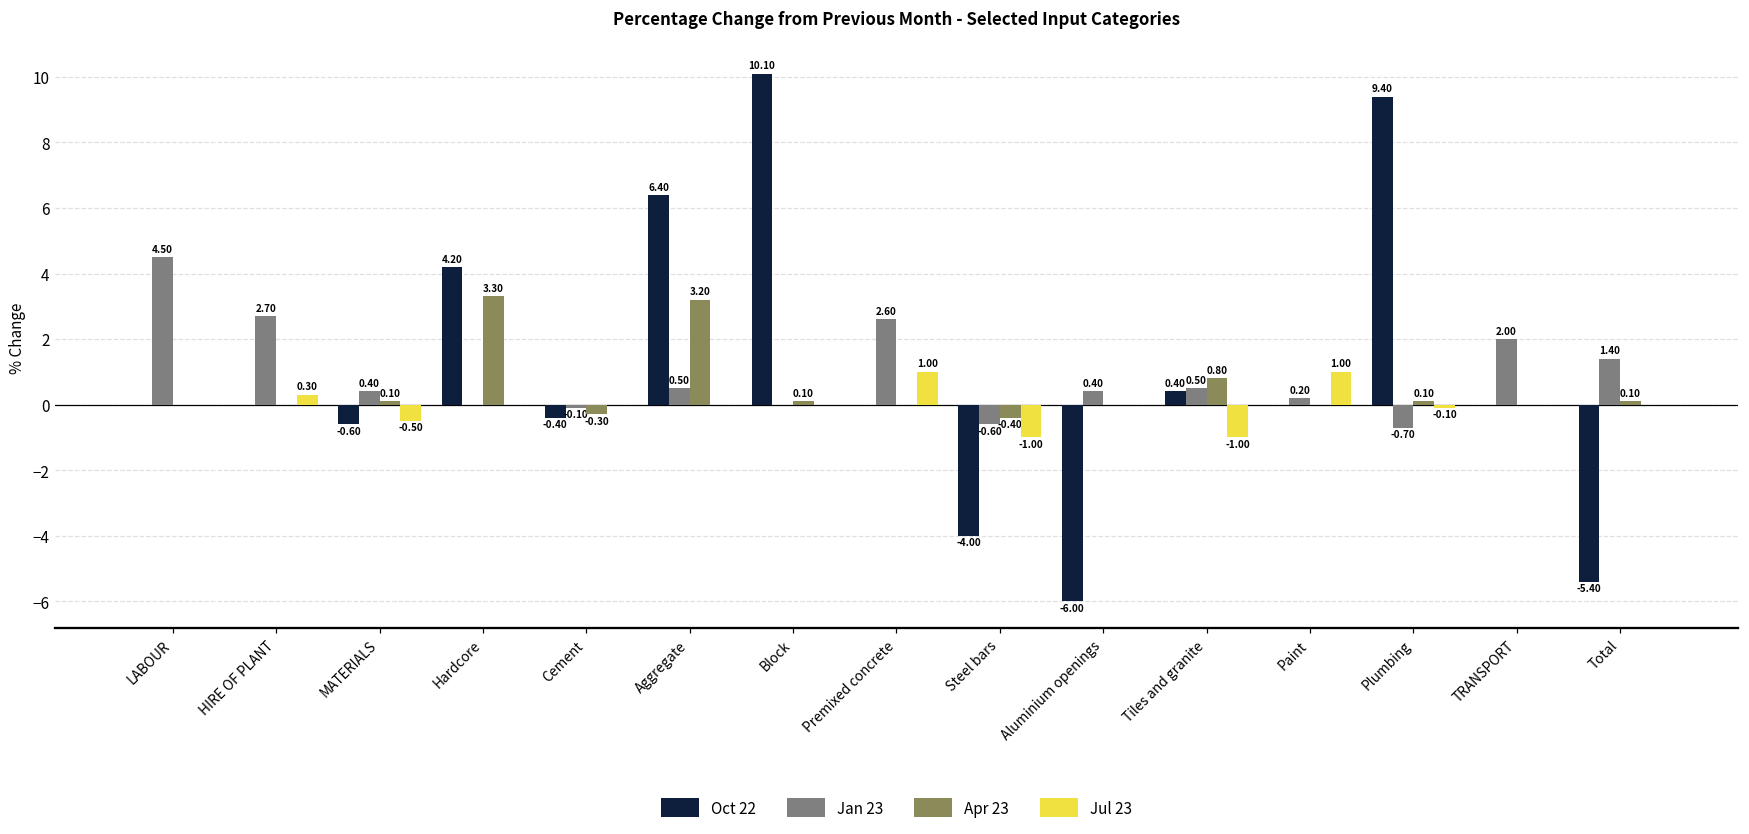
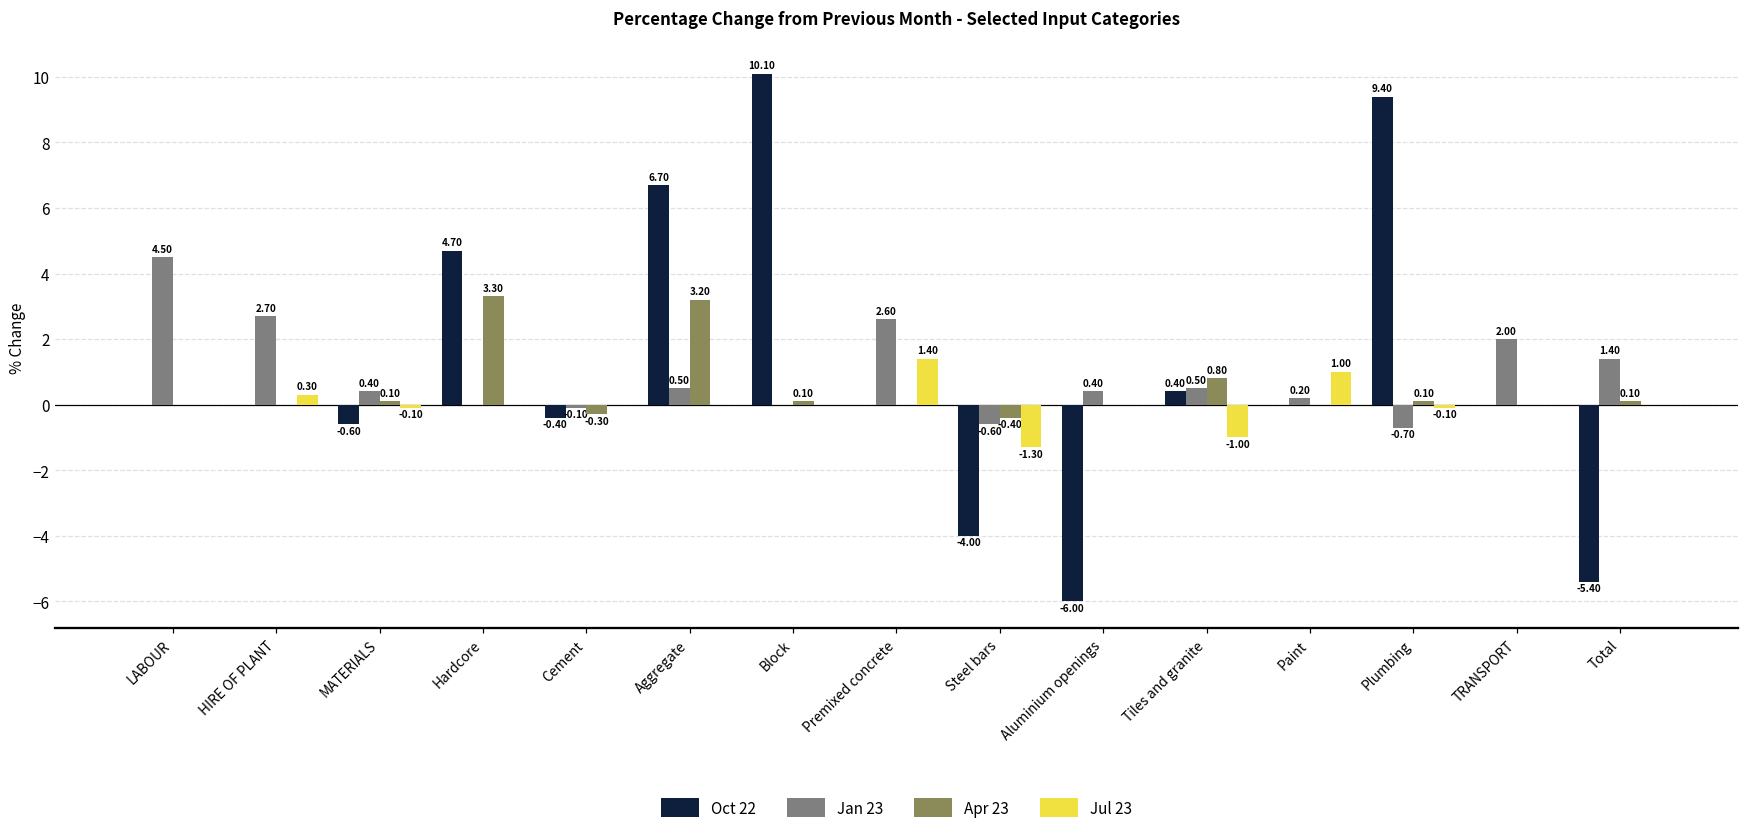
Jul 23, MATERIALS: -0.50 -> -0.10
Oct 22, Hardcore: 4.20 -> 4.70
Oct 22, Aggregate: 6.40 -> 6.70
Jul 23, Premixed concrete: 1.00 -> 1.40
Jul 23, Steel bars: -1.00 -> -1.30
